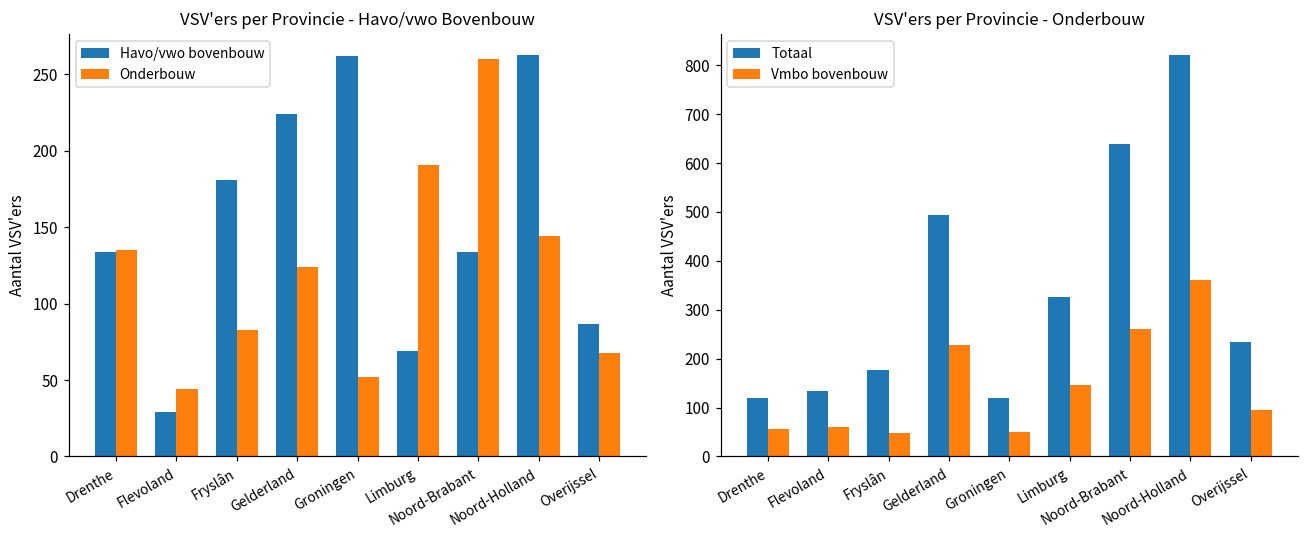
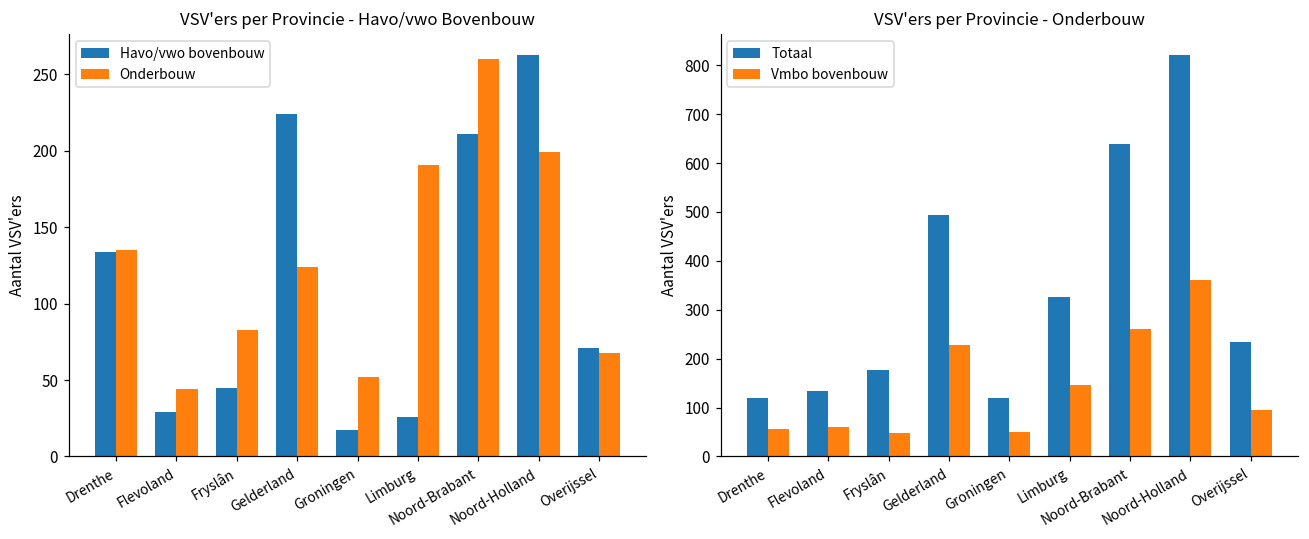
VSV'ers per Provincie - Havo/vwo Bovenbouw, Havo/vwo bovenbouw, Fryslân: 181 -> 45
VSV'ers per Provincie - Havo/vwo Bovenbouw, Havo/vwo bovenbouw, Groningen: 262 -> 17
VSV'ers per Provincie - Havo/vwo Bovenbouw, Havo/vwo bovenbouw, Limburg: 69 -> 26
VSV'ers per Provincie - Havo/vwo Bovenbouw, Havo/vwo bovenbouw, Noord-Brabant: 134 -> 211
VSV'ers per Provincie - Havo/vwo Bovenbouw, Onderbouw, Noord-Holland: 144 -> 199
VSV'ers per Provincie - Havo/vwo Bovenbouw, Havo/vwo bovenbouw, Overijssel: 87 -> 71
